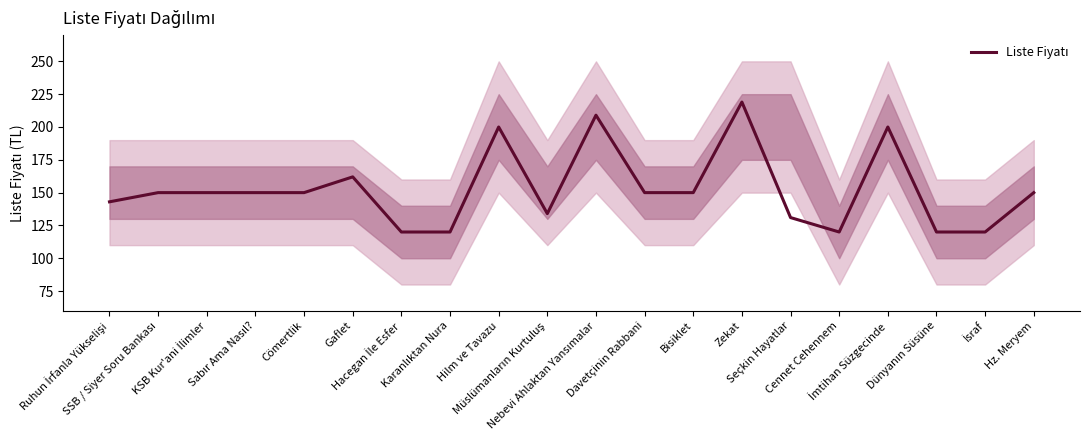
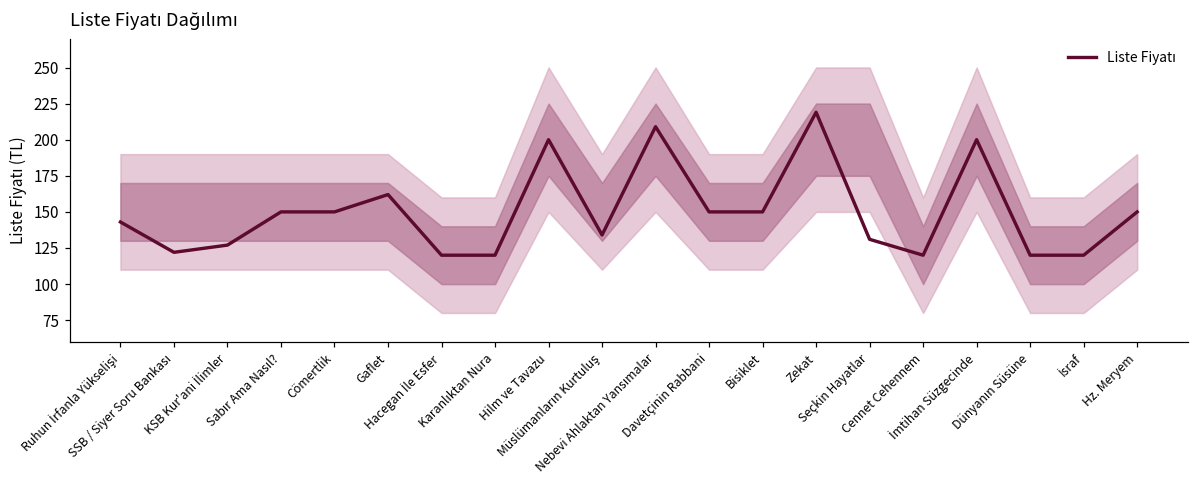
Liste Fiyatı, SSB / Siyer Soru Bankası: 150 -> 122
Liste Fiyatı, KSB Kur'ani İlimler: 150 -> 127
